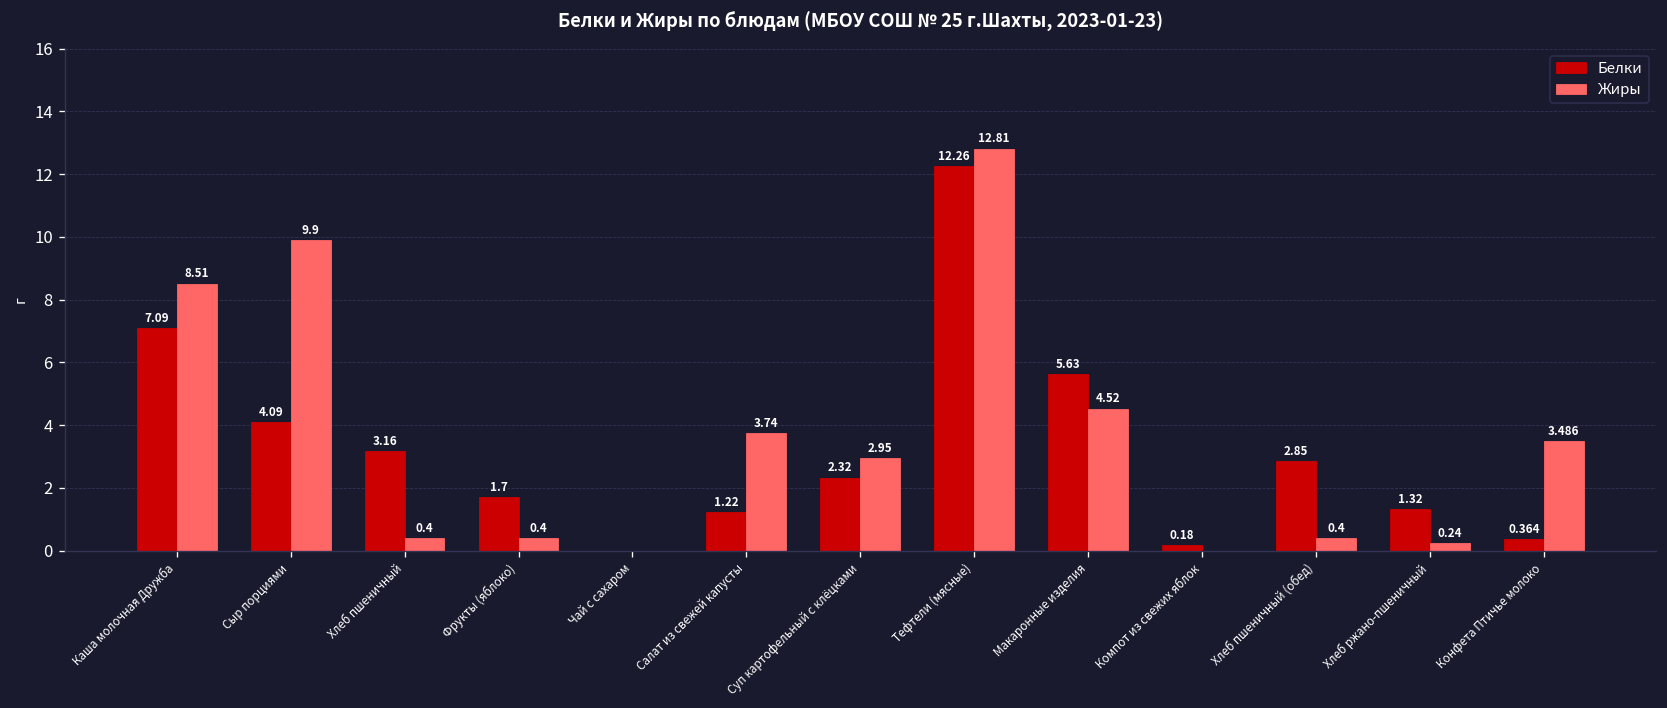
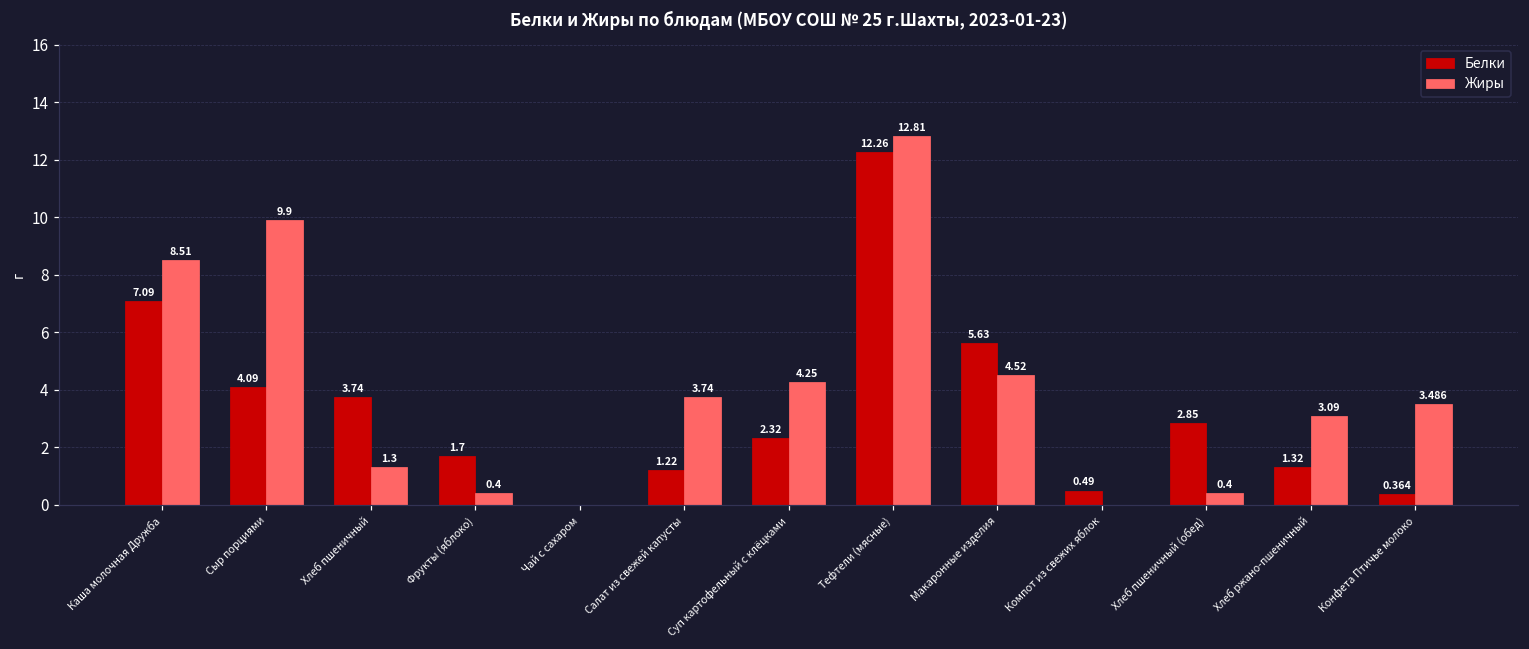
Белки, Хлеб пшеничный: 3.16 -> 3.74
Жиры, Хлеб пшеничный: 0.4 -> 1.3
Жиры, Суп картофельный с клёцками: 2.95 -> 4.25
Белки, Компот из свежих яблок: 0.18 -> 0.49
Жиры, Хлеб ржано-пшеничный: 0.24 -> 3.09
